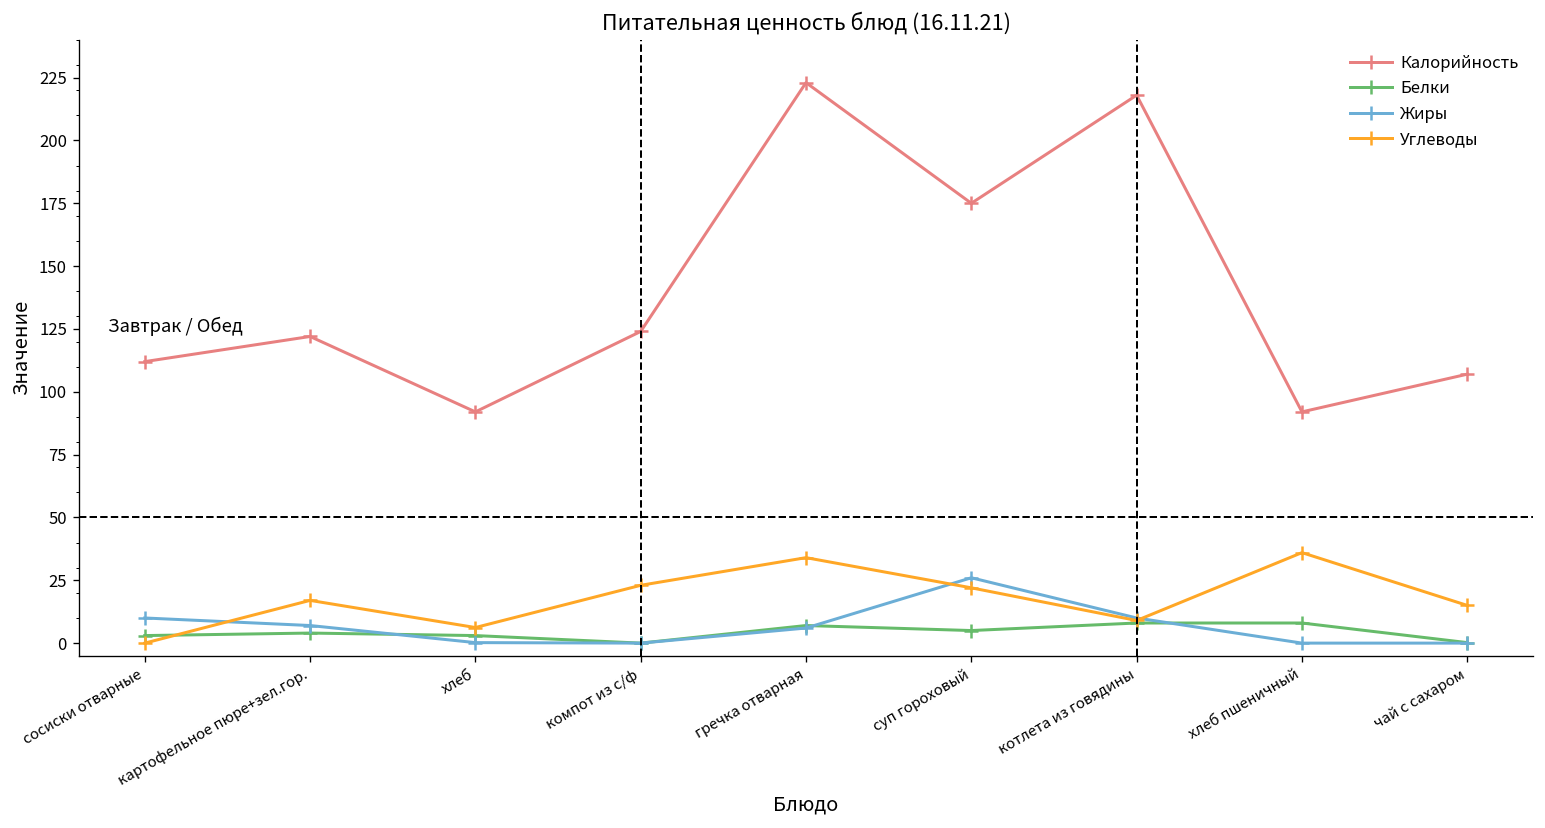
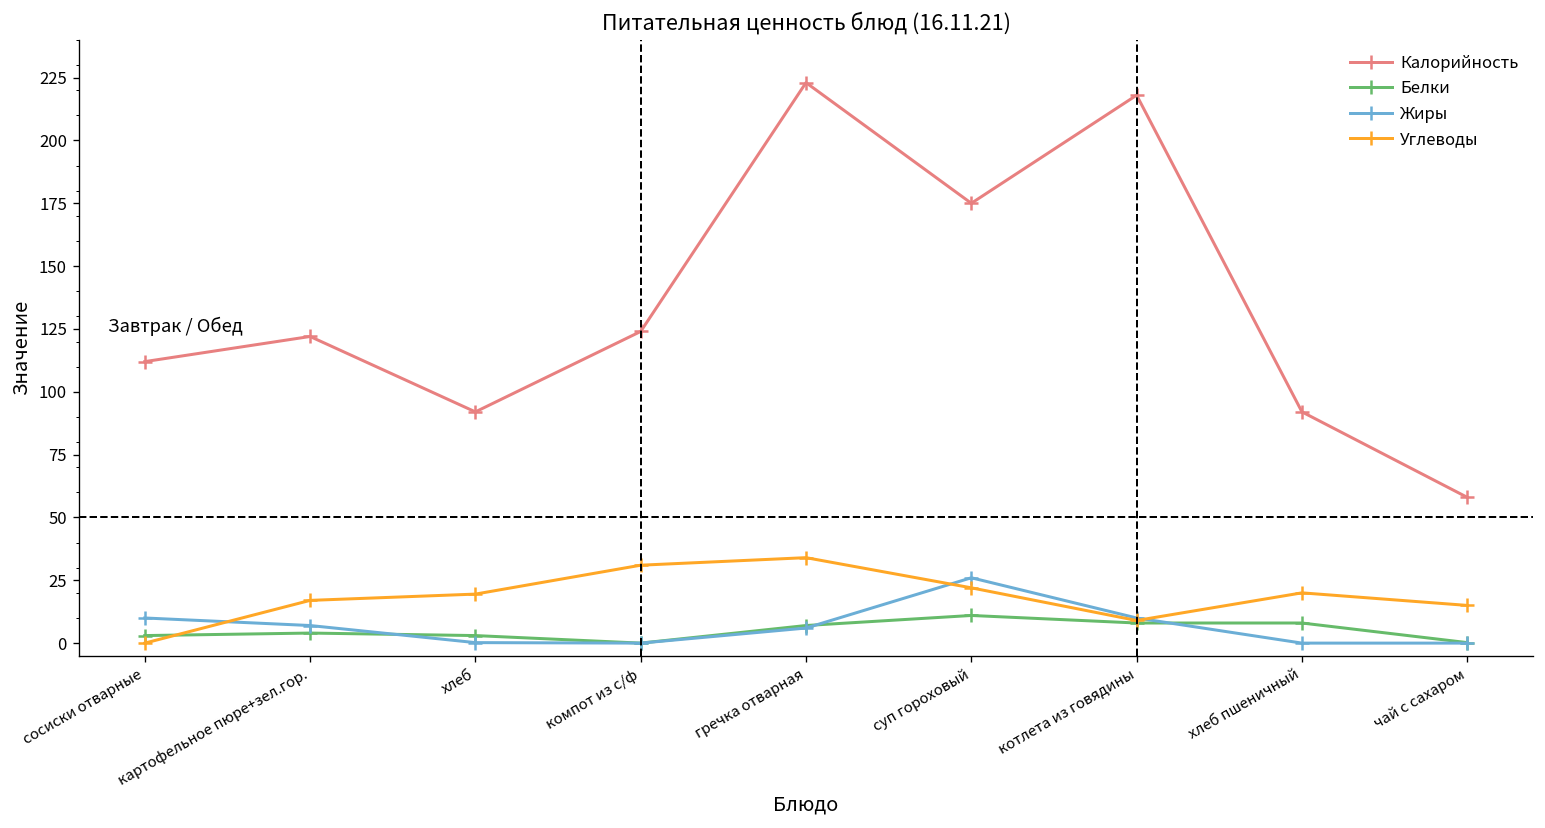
Углеводы, хлеб: 6 -> 20
Углеводы, компот из с/ф: 23 -> 31
Белки, суп гороховый: 5 -> 11
Углеводы, хлеб пшеничный: 36 -> 20
Калорийность, чай с сахаром: 107 -> 58
